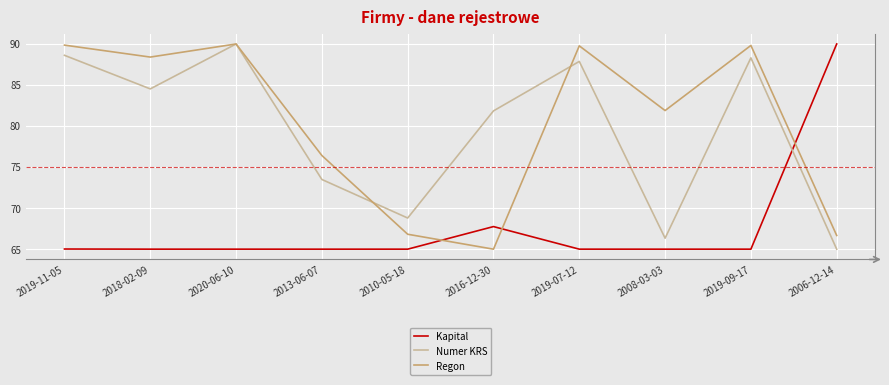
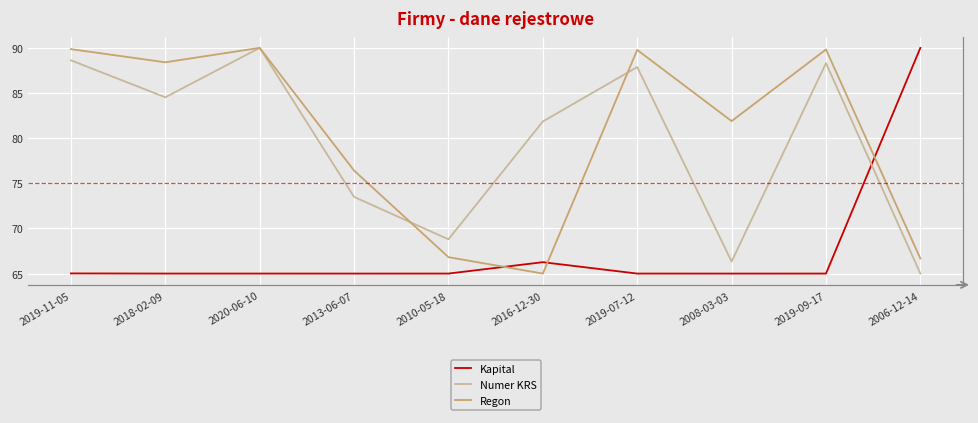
Kapital, 2016-12-30: 68 -> 66
